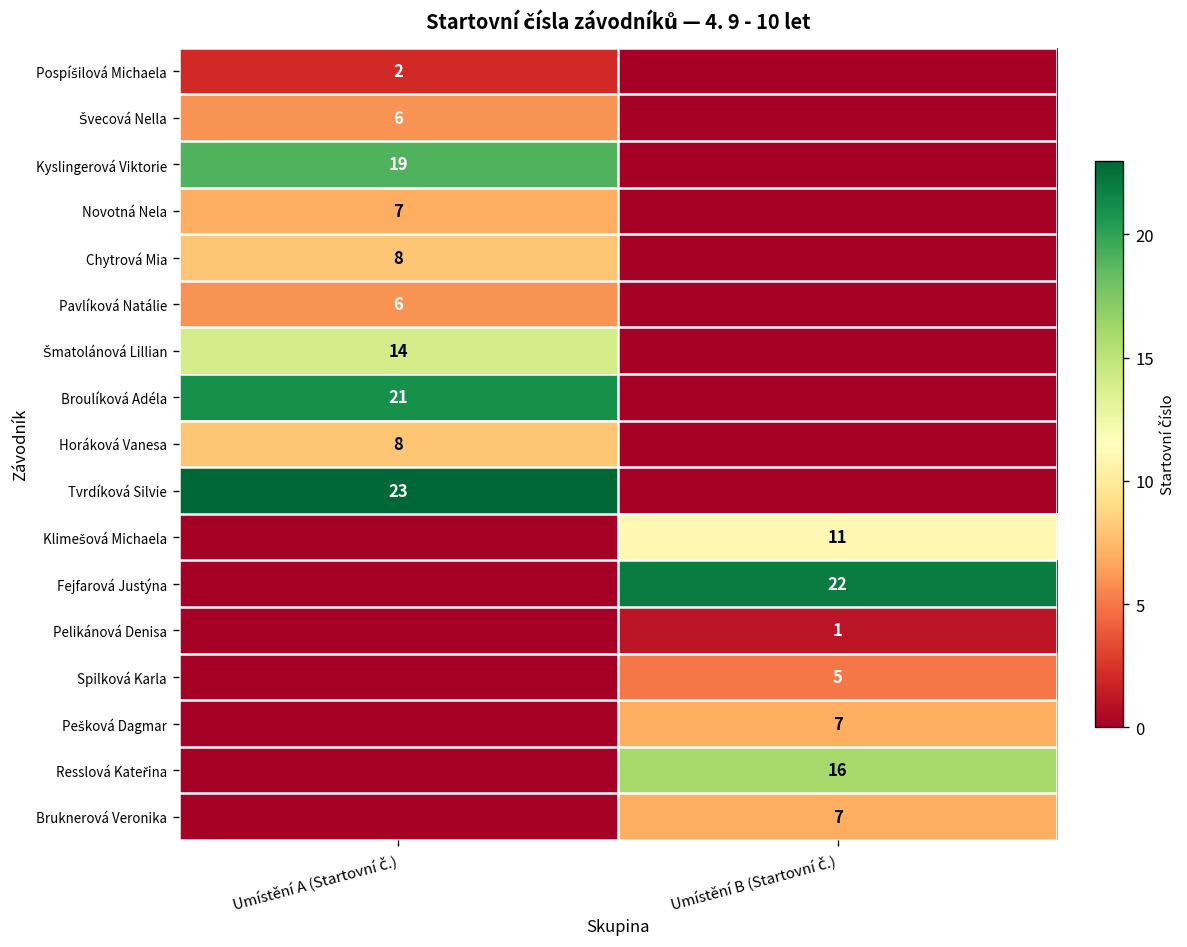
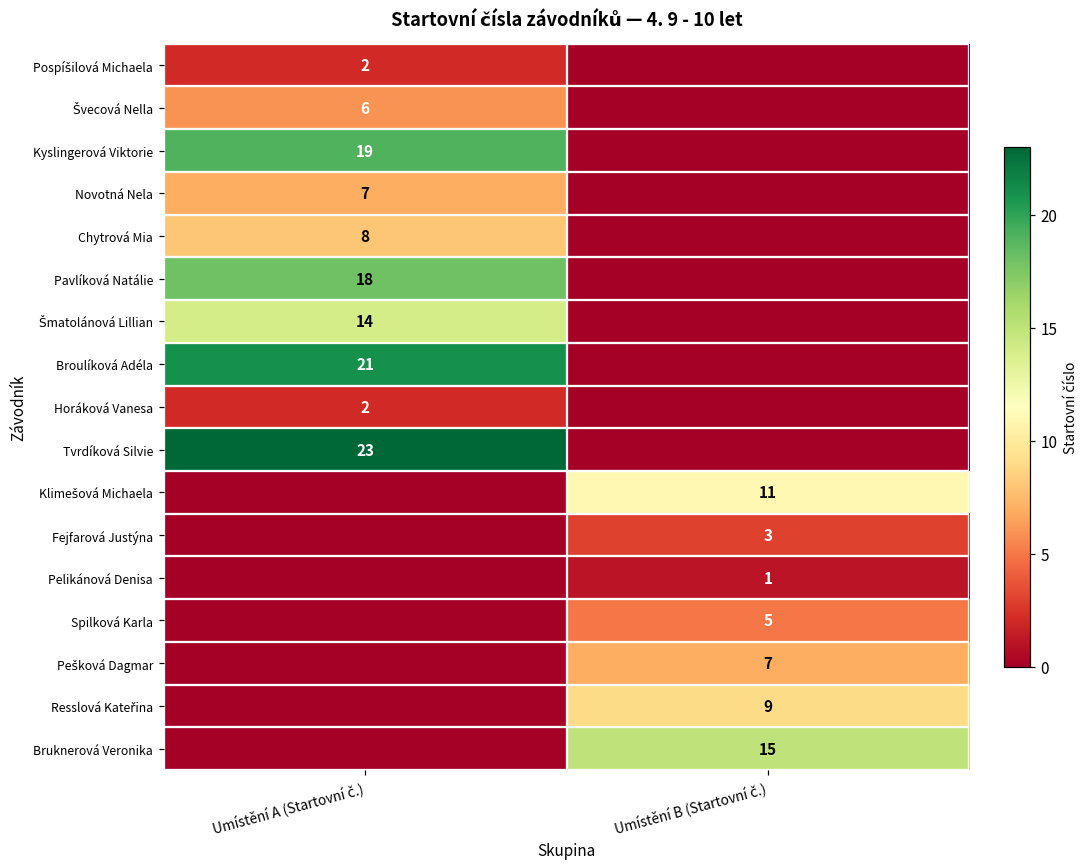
Pavlíková Natálie, Umístění A (Startovní č.): 6 -> 18
Horáková Vanesa, Umístění A (Startovní č.): 8 -> 2
Fejfarová Justýna, Umístění B (Startovní č.): 22 -> 3
Resslová Kateřina, Umístění B (Startovní č.): 16 -> 9
Bruknerová Veronika, Umístění B (Startovní č.): 7 -> 15
